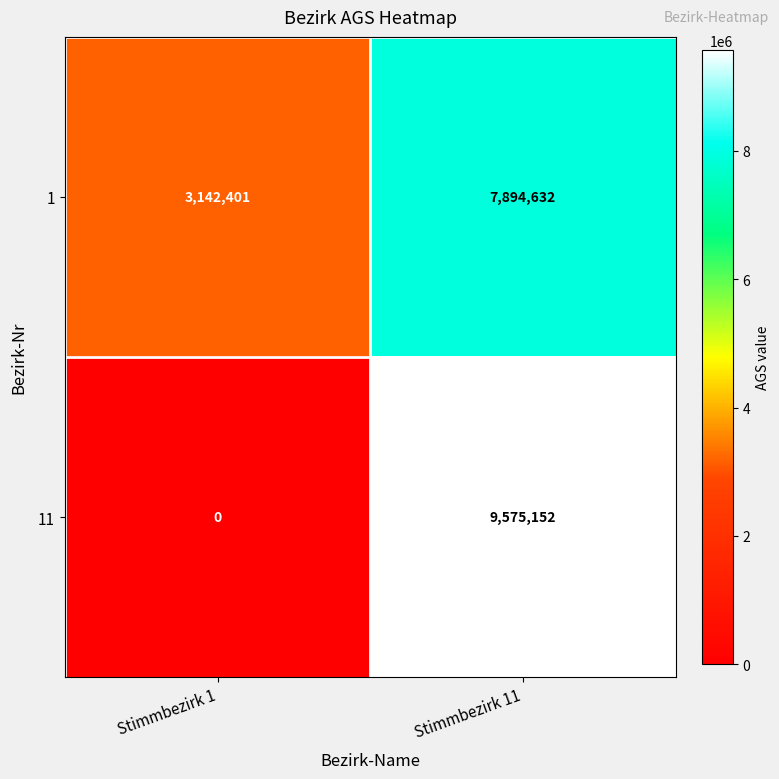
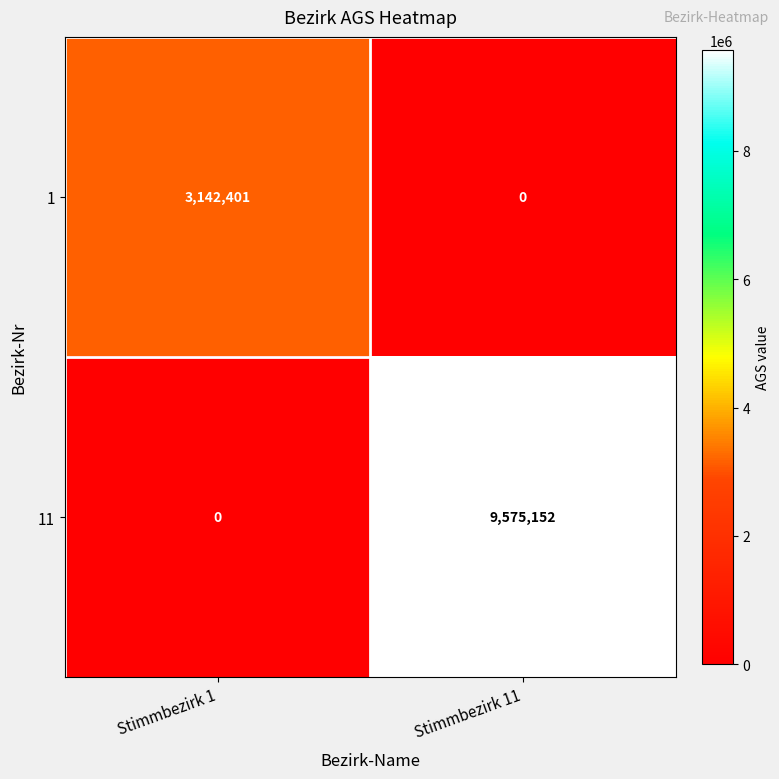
1, Stimmbezirk 11: 7,894,632 -> 0
